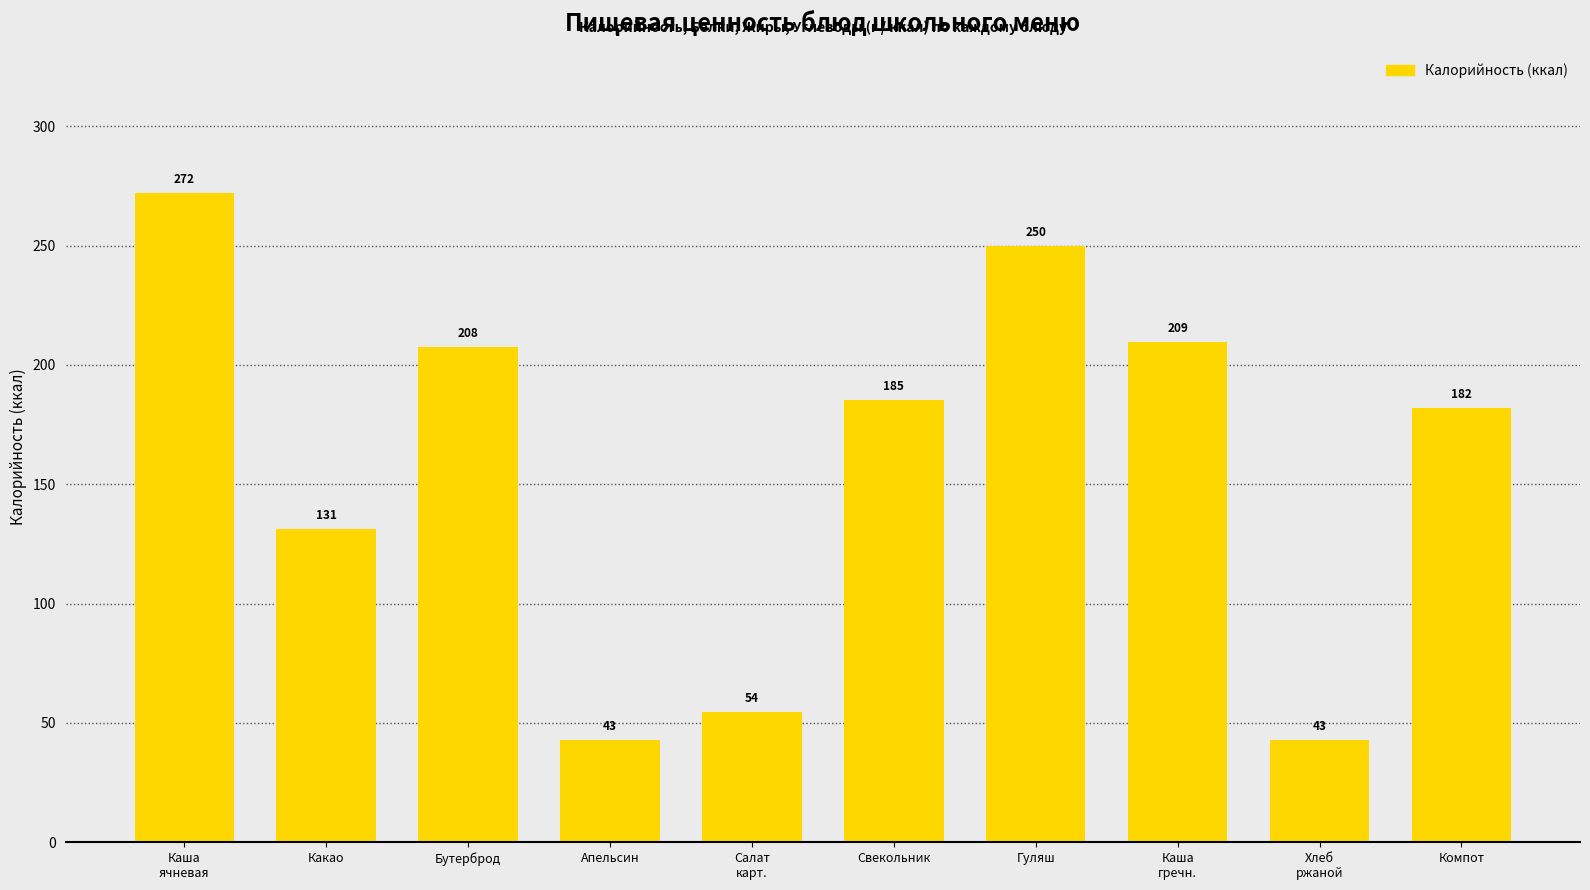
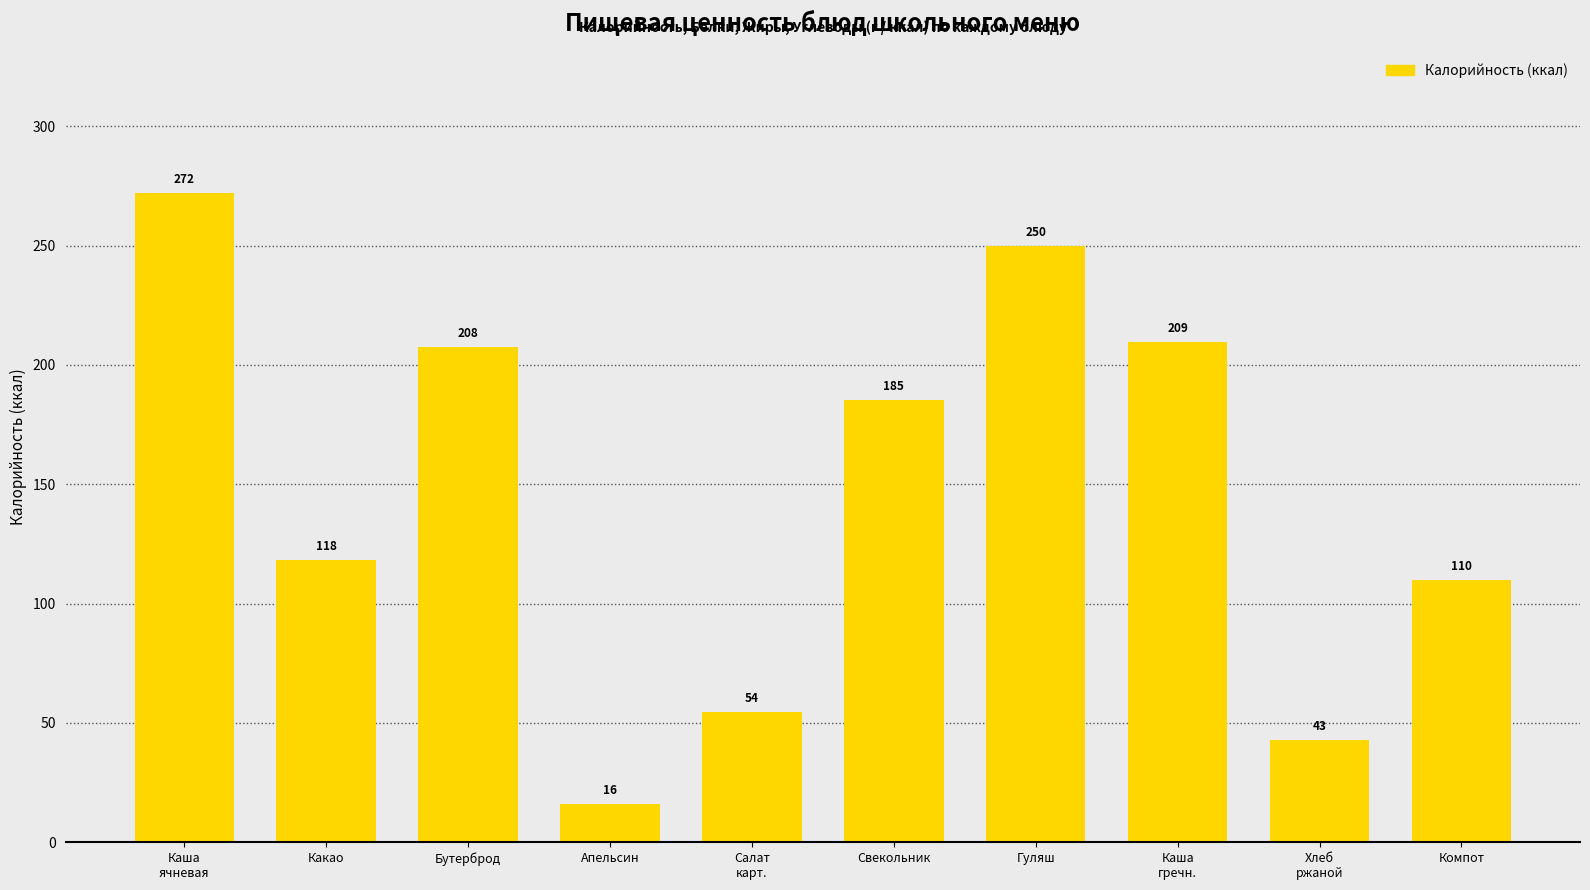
Какао: 131 -> 118
Апельсин: 43 -> 16
Компот: 182 -> 110
